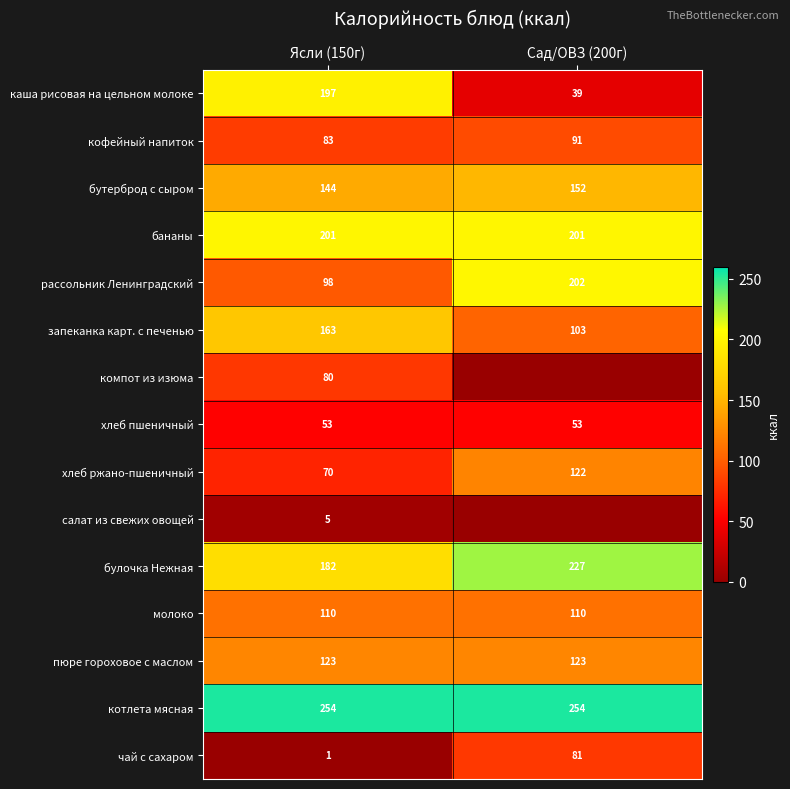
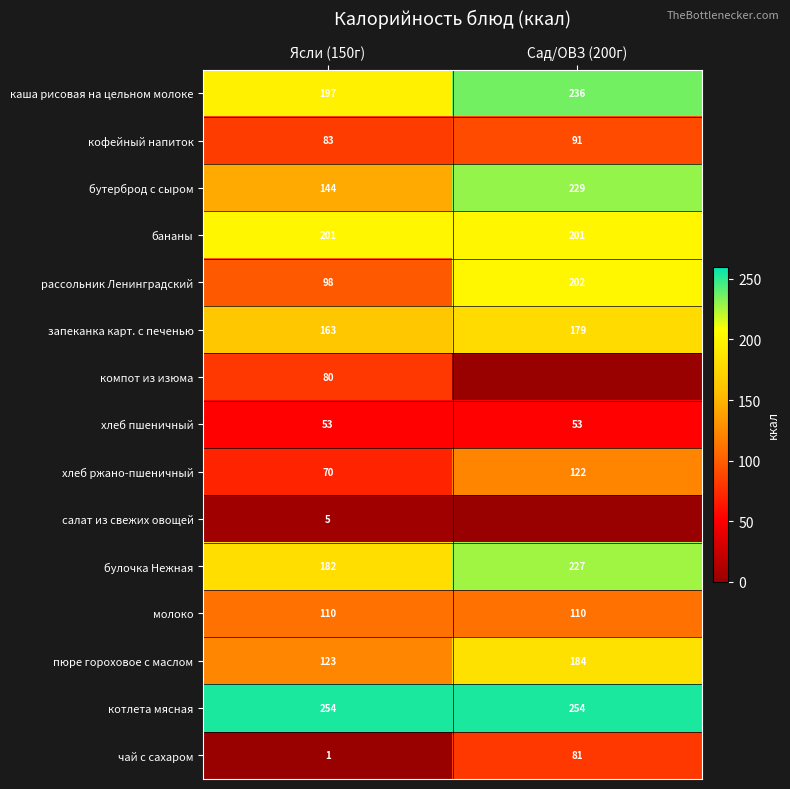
каша рисовая на цельном молоке, Сад/ОВЗ (200г): 39 -> 236
бутерброд с сыром, Сад/ОВЗ (200г): 152 -> 229
запеканка карт. с печенью, Сад/ОВЗ (200г): 103 -> 179
пюре гороховое с маслом, Сад/ОВЗ (200г): 123 -> 184
